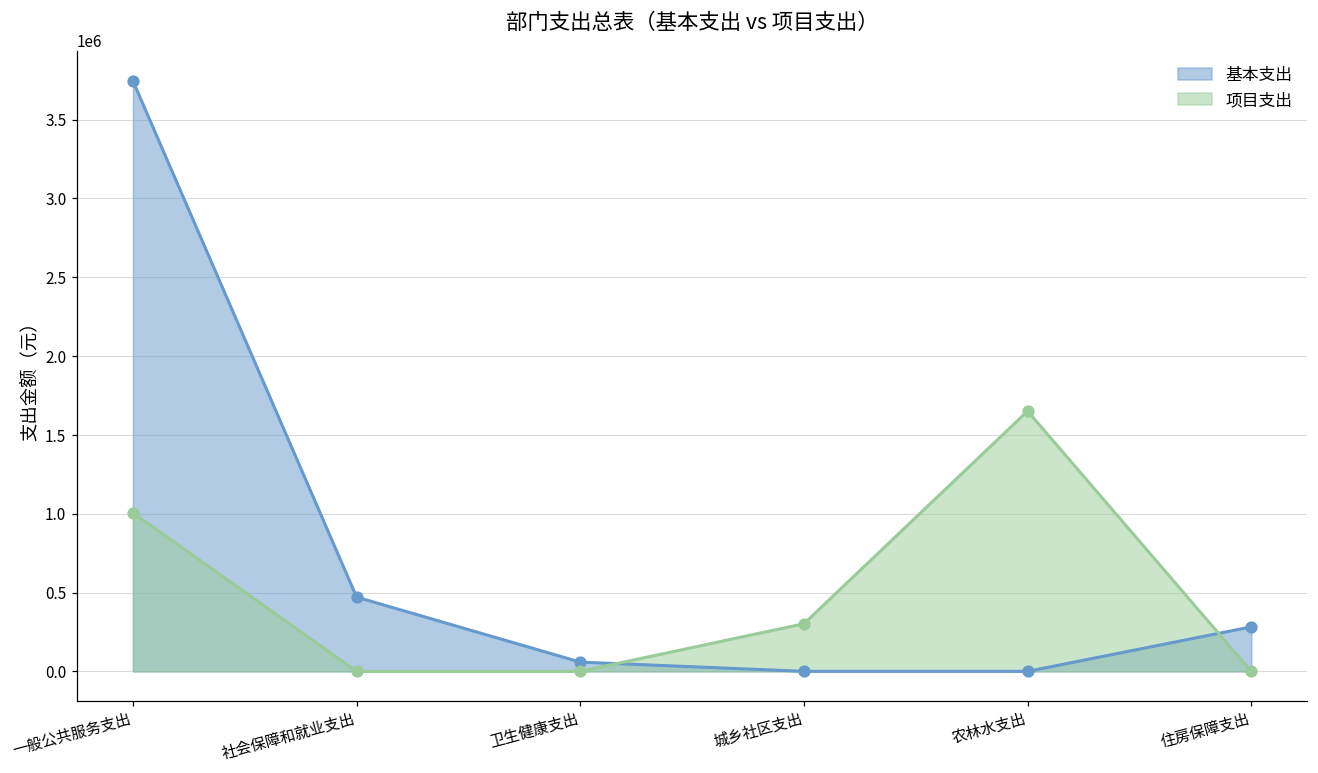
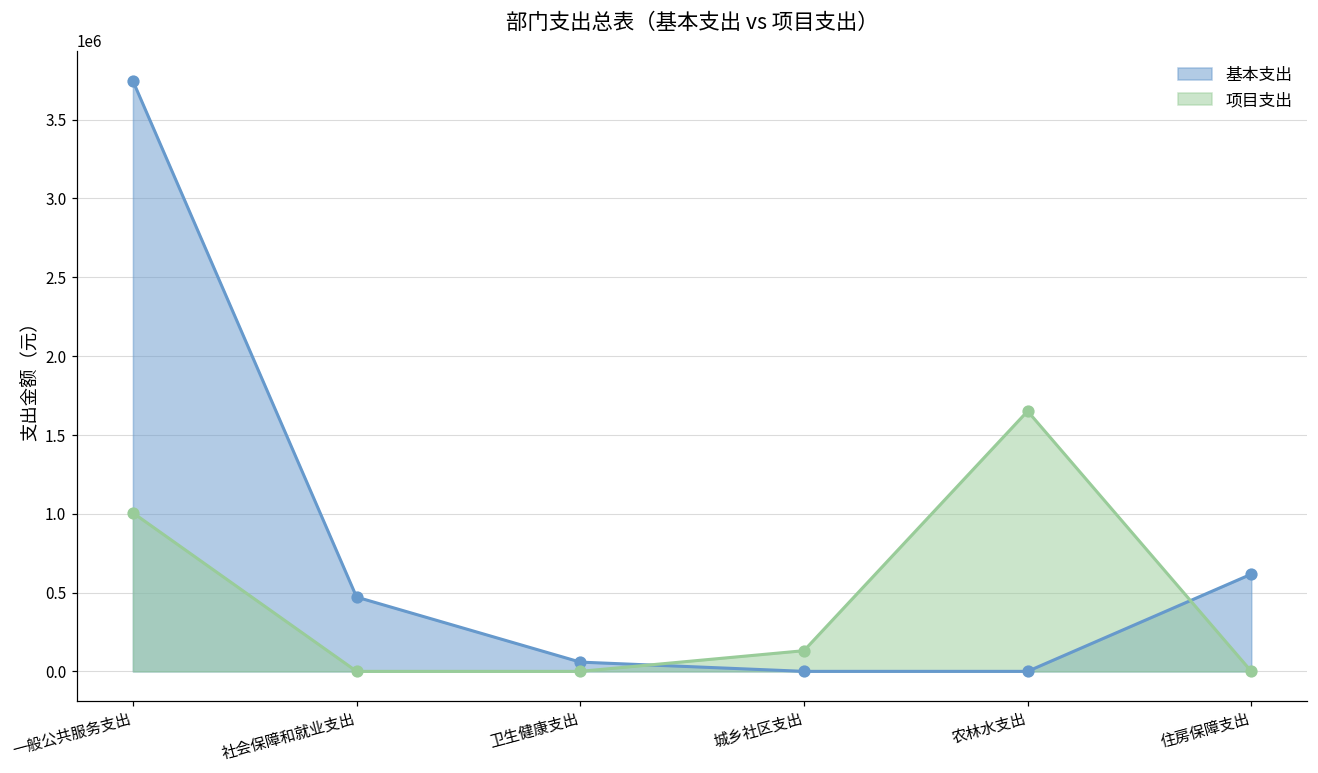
项目支出, 城乡社区支出: 300000 -> 130000
基本支出, 住房保障支出: 280000 -> 620000
